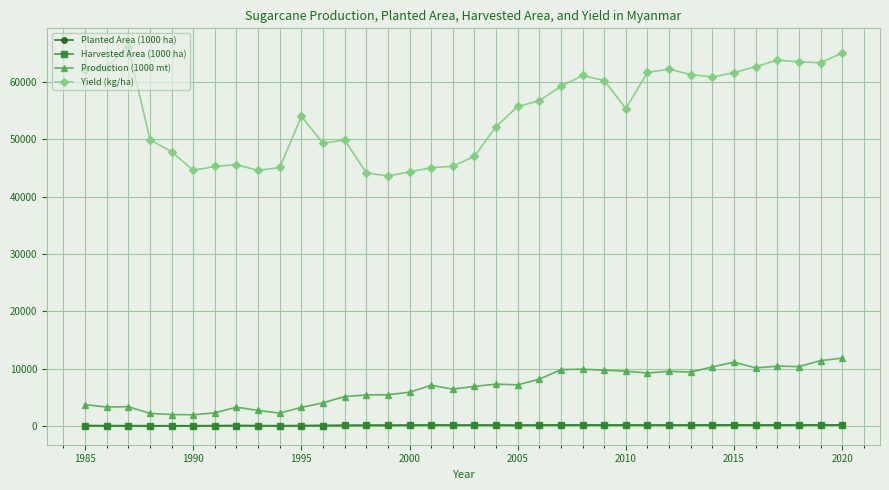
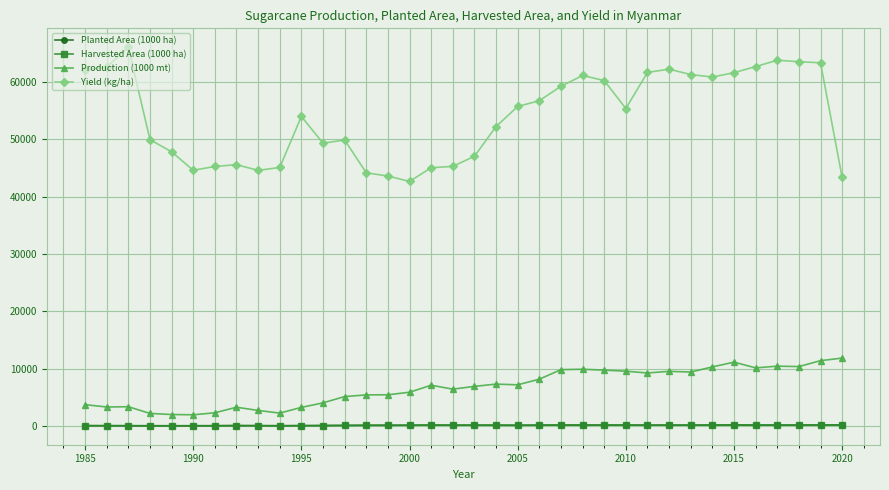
Yield (kg/ha), 2000: 44000 -> 43000
Yield (kg/ha), 2020: 65000 -> 43000
